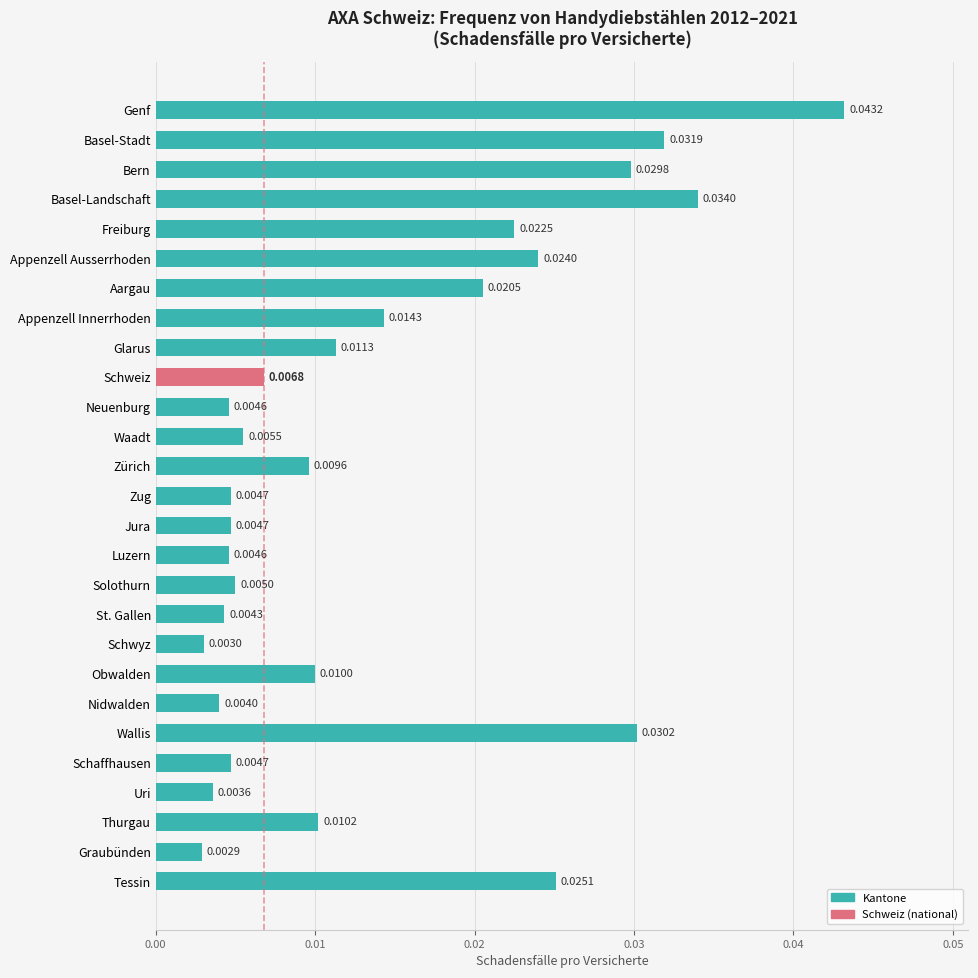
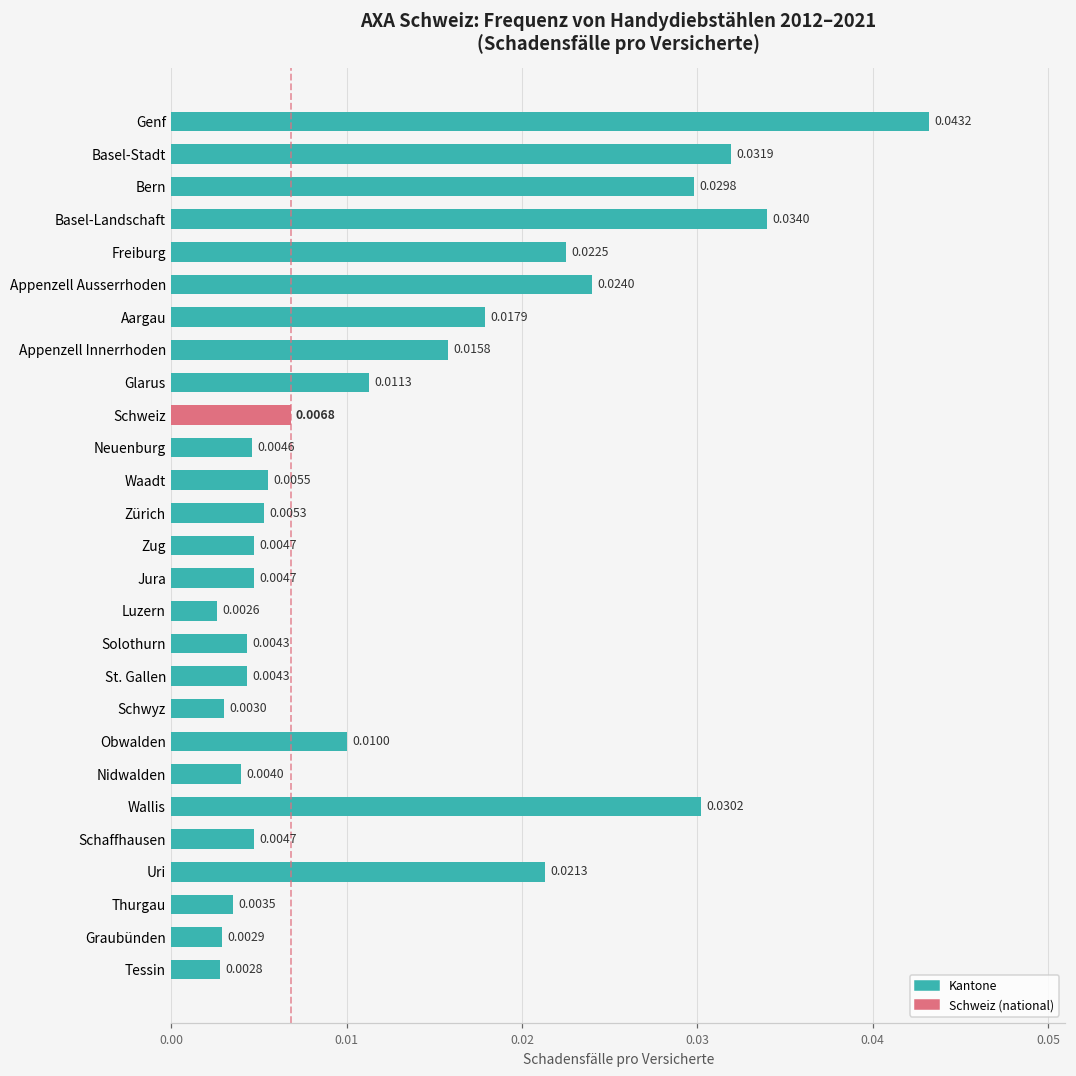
Aargau: 0.0205 -> 0.0179
Appenzell Innerrhoden: 0.0143 -> 0.0158
Zürich: 0.0096 -> 0.0053
Luzern: 0.0046 -> 0.0026
Solothurn: 0.0050 -> 0.0043
Uri: 0.0036 -> 0.0213
Thurgau: 0.0102 -> 0.0035
Tessin: 0.0251 -> 0.0028
